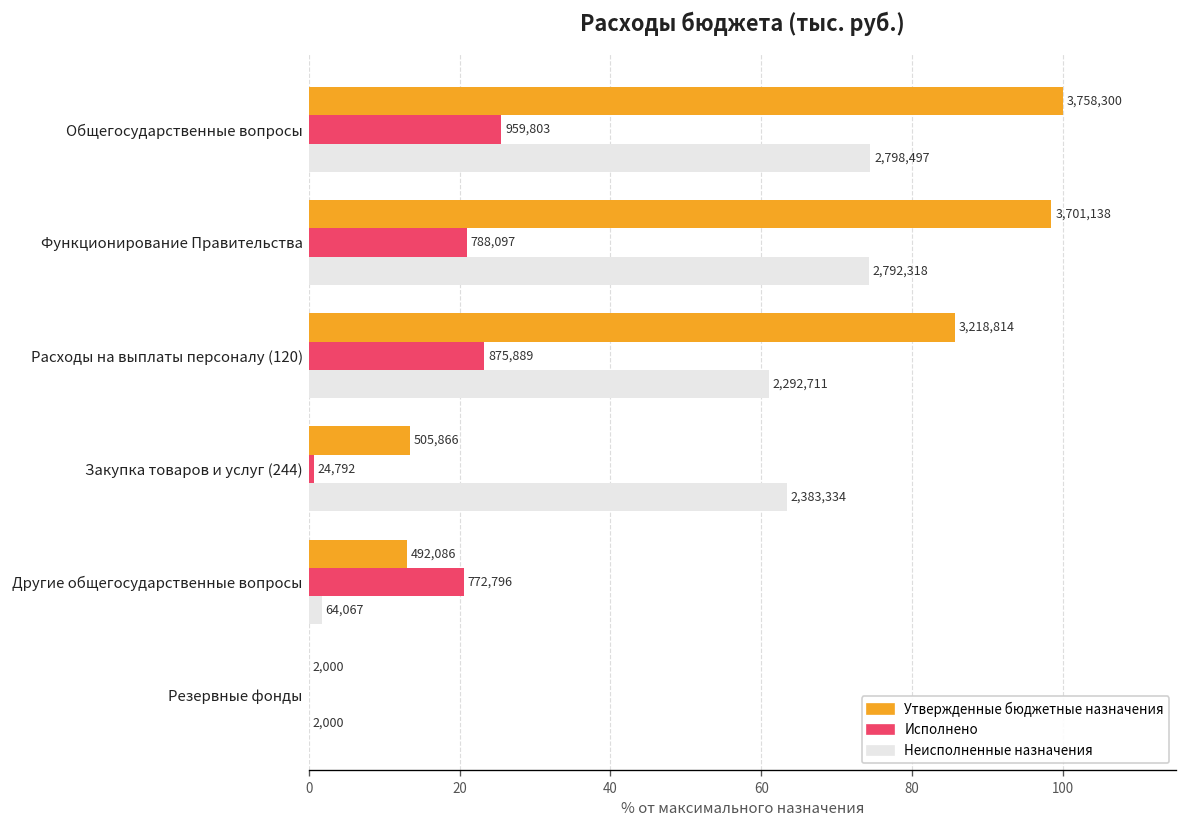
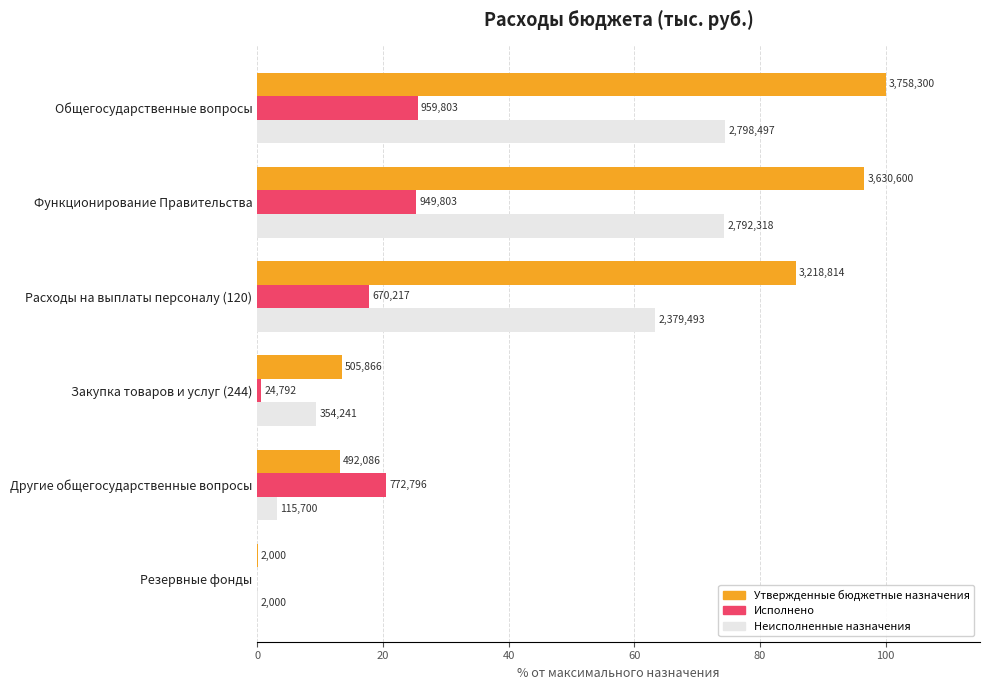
Утвержденные бюджетные назначения, Функционирование Правительства: 3,701,138 -> 3,630,600
Исполнено, Функционирование Правительства: 788,097 -> 949,803
Исполнено, Расходы на выплаты персоналу (120): 875,889 -> 670,217
Неисполненные назначения, Расходы на выплаты персоналу (120): 2,292,711 -> 2,379,493
Неисполненные назначения, Закупка товаров и услуг (244): 2,383,334 -> 354,241
Неисполненные назначения, Другие общегосударственные вопросы: 64,067 -> 115,700
